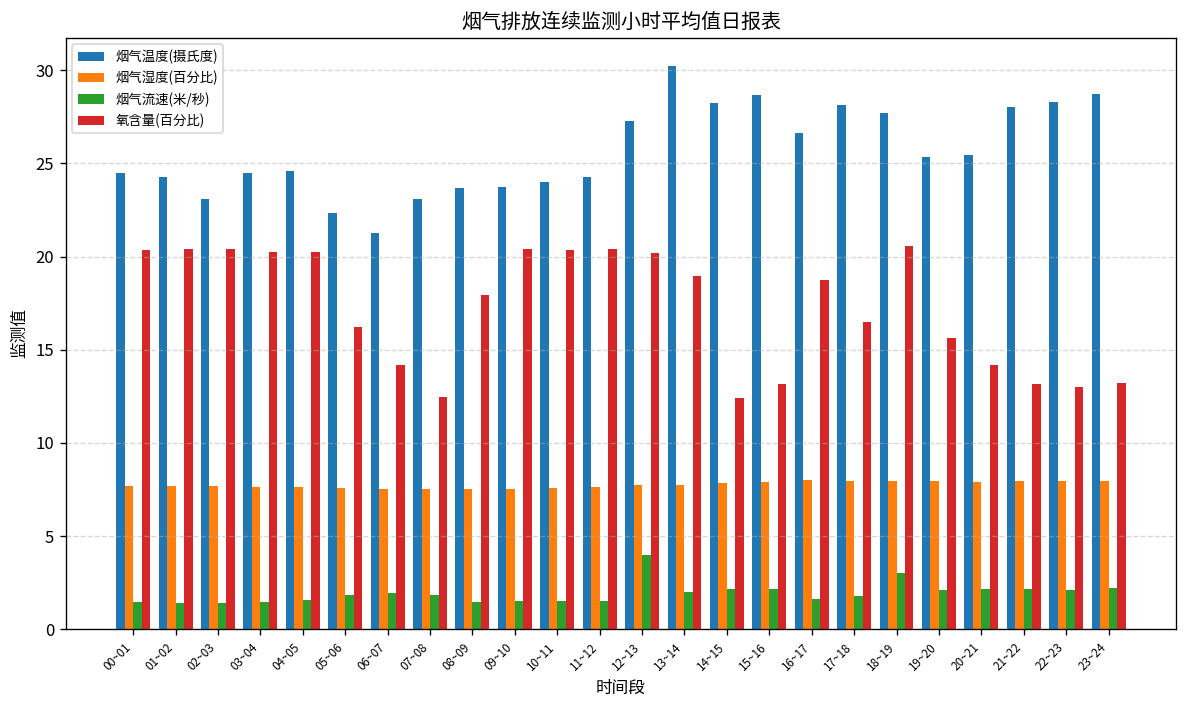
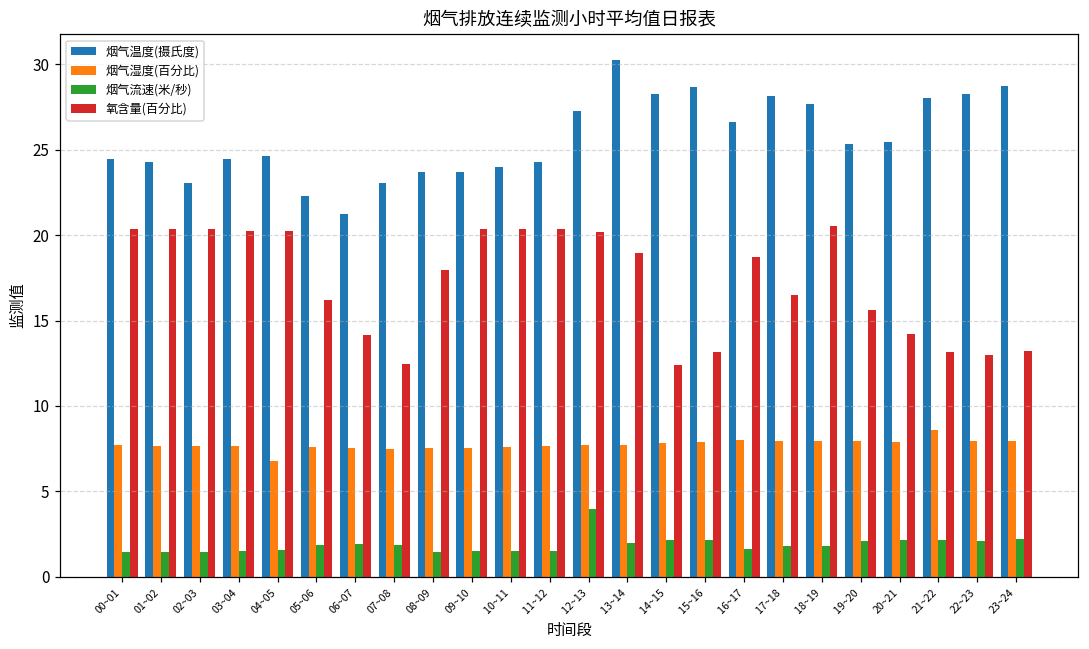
烟气湿度(百分比), 04~05: 7.6 -> 6.8
烟气流速(米/秒), 18~19: 3.0 -> 1.8
烟气湿度(百分比), 21~22: 7.9 -> 8.6
